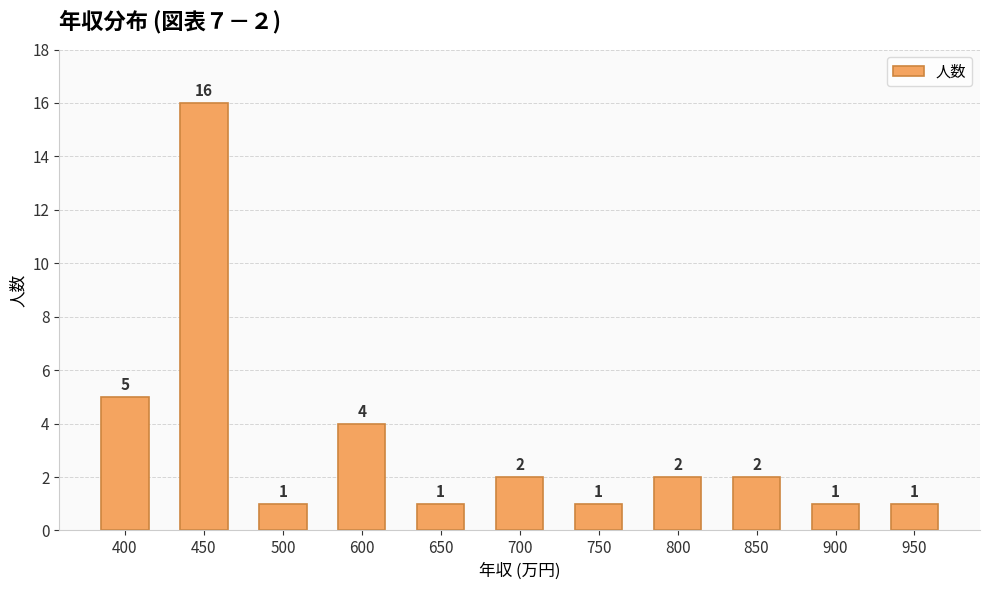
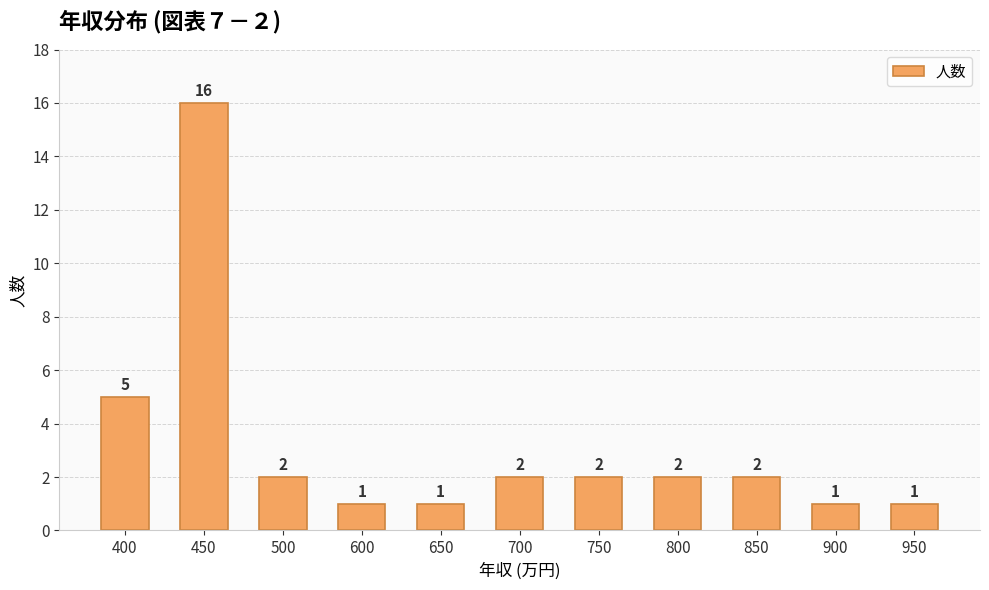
500: 1 -> 2
600: 4 -> 1
750: 1 -> 2
